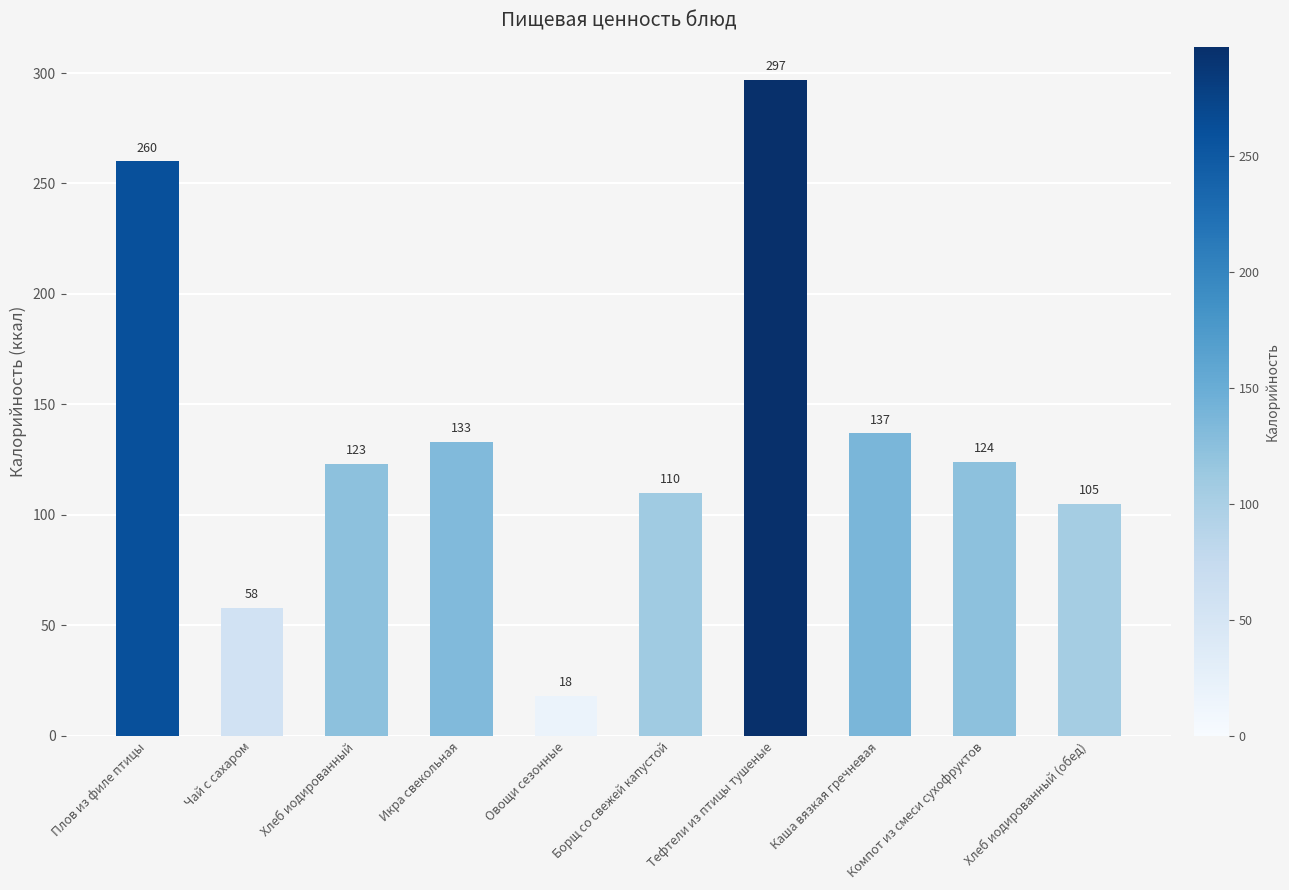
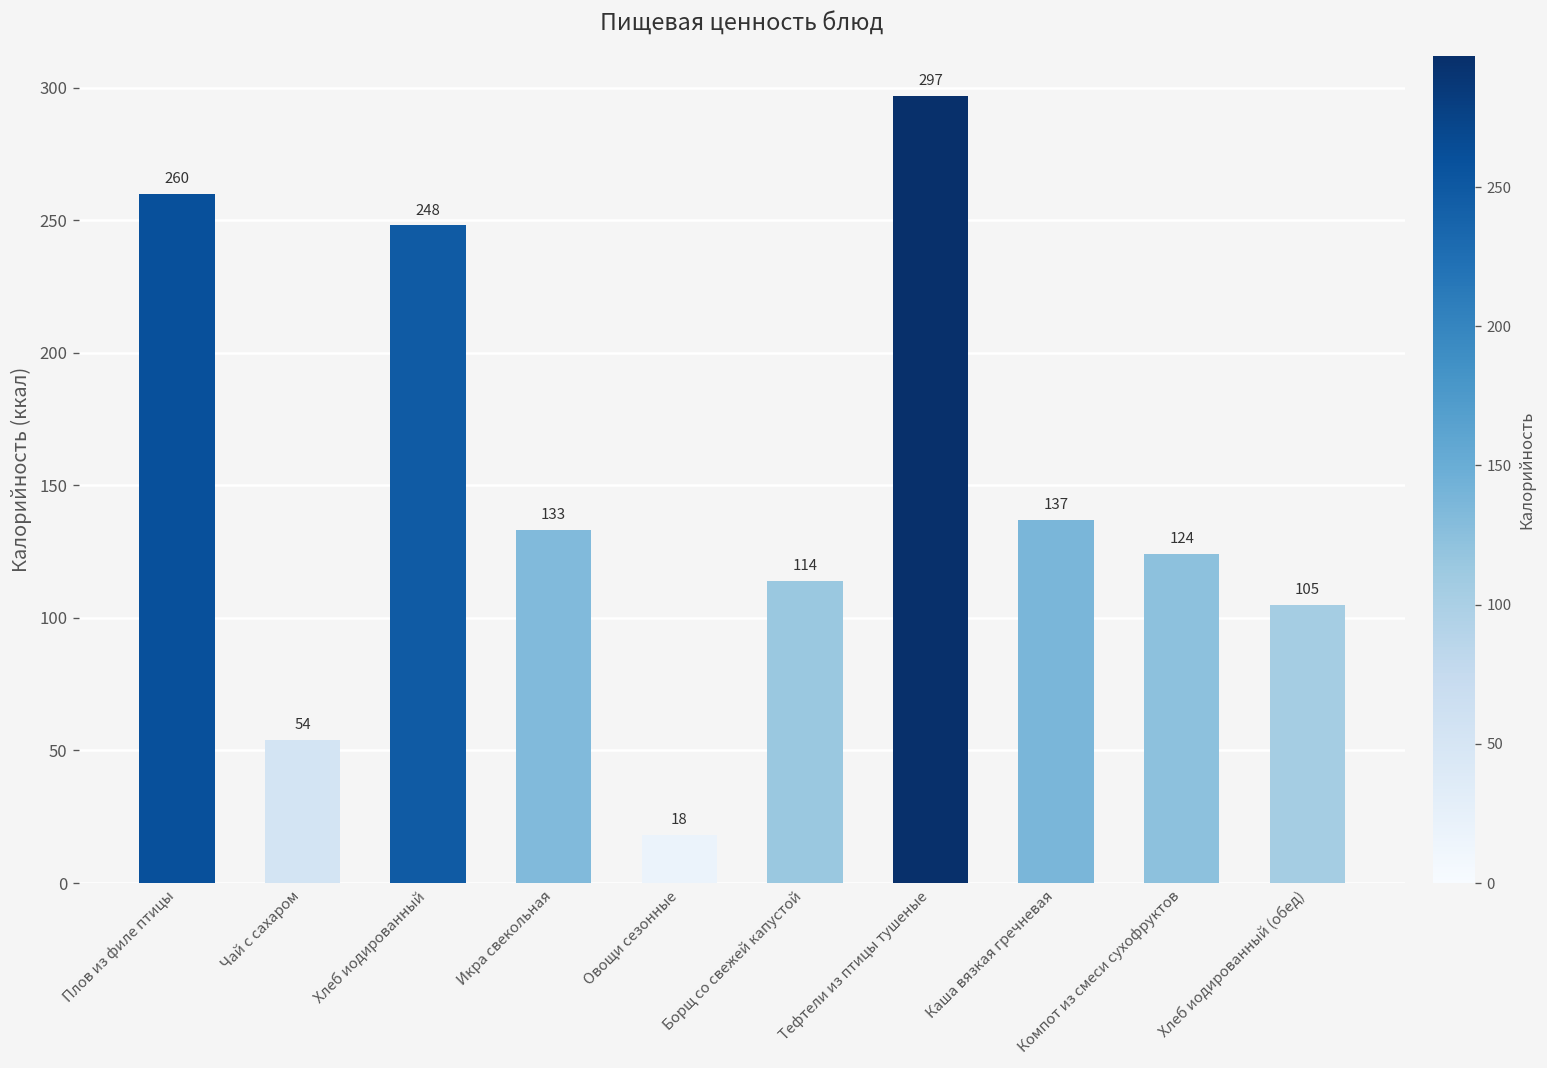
Чай с сахаром: 58 -> 54
Хлеб иодированный: 123 -> 248
Борщ со свежей капустой: 110 -> 114
